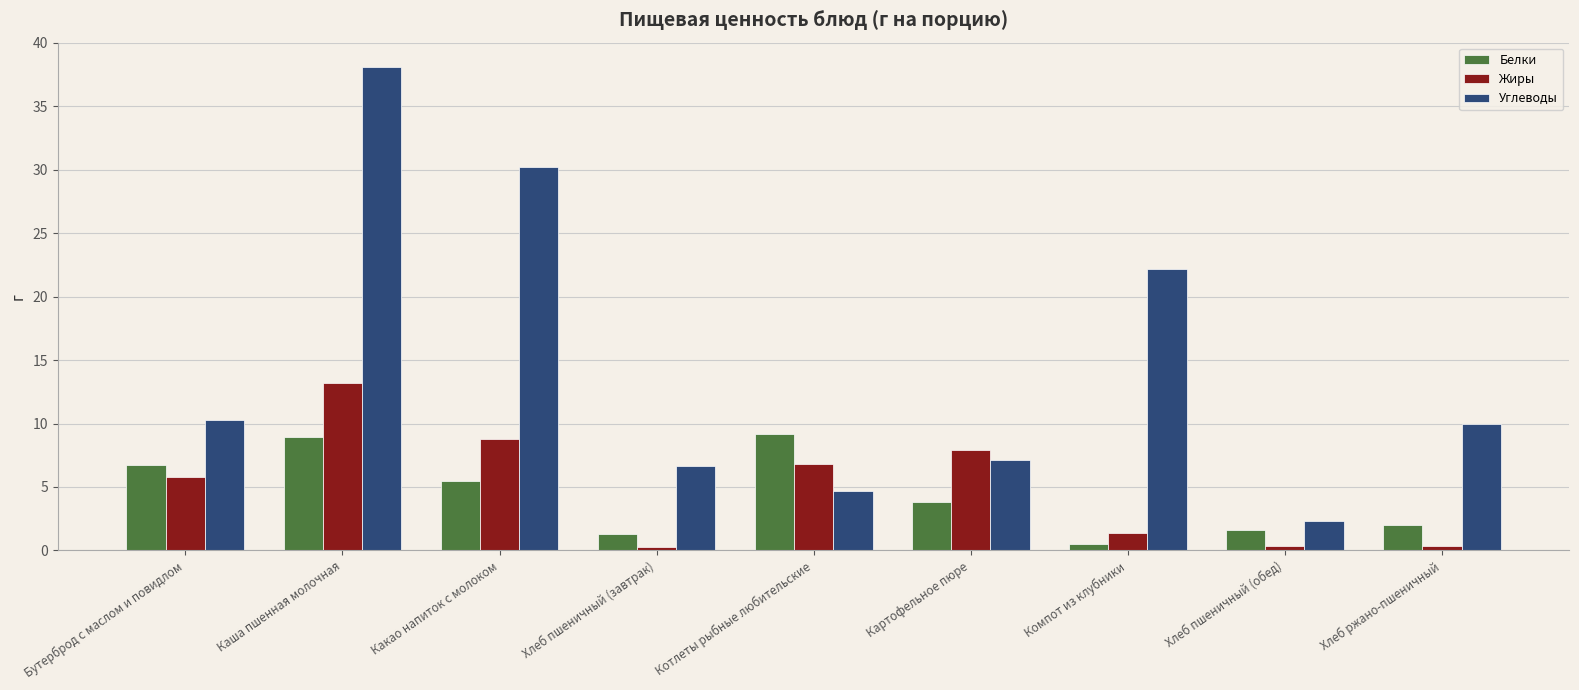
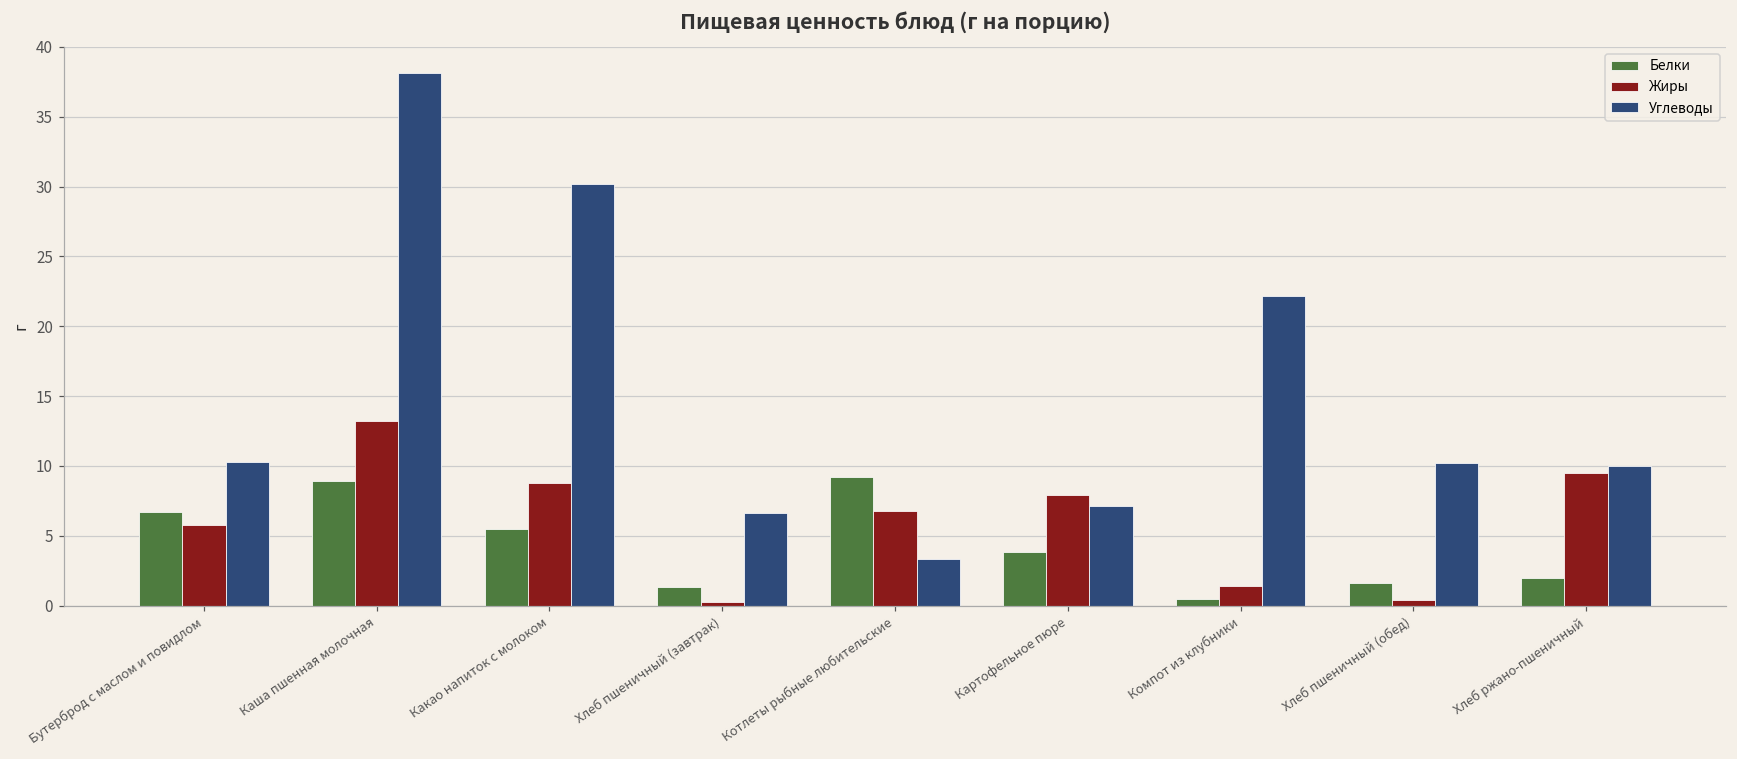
Углеводы, Котлеты рыбные любительские: 4.7 -> 3.3
Углеводы, Хлеб пшеничный (обед): 2.3 -> 10.2
Жиры, Хлеб ржано-пшеничный: 0.4 -> 9.5
